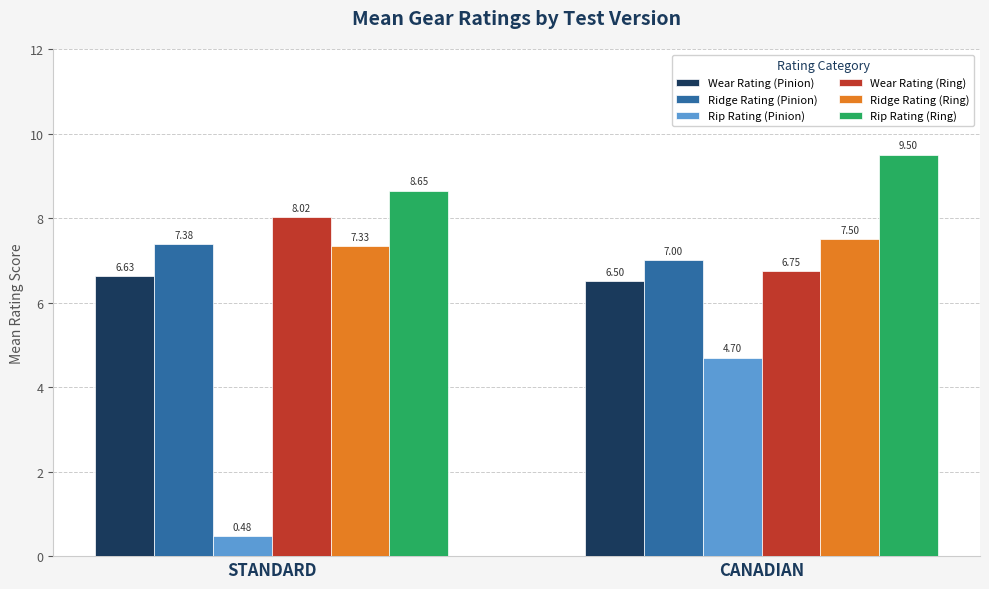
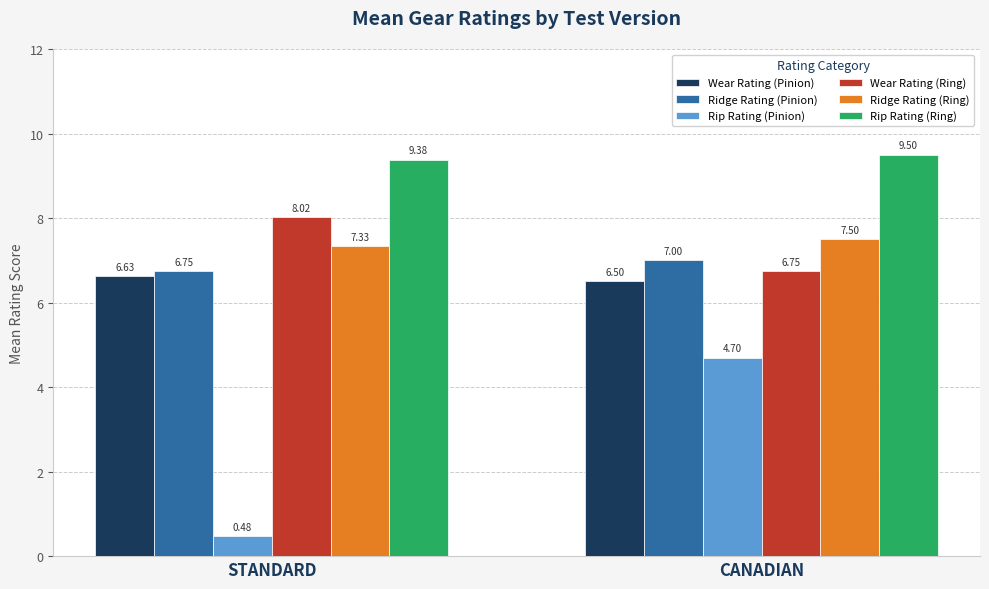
Ridge Rating (Pinion), STANDARD: 7.38 -> 6.75
Rip Rating (Ring), STANDARD: 8.65 -> 9.38
